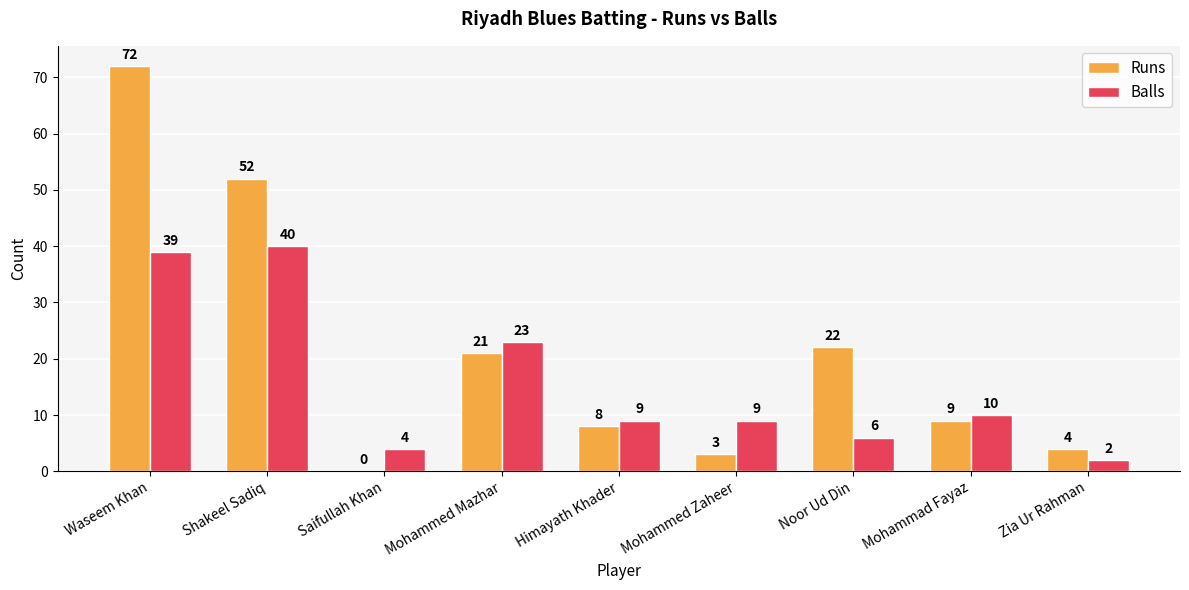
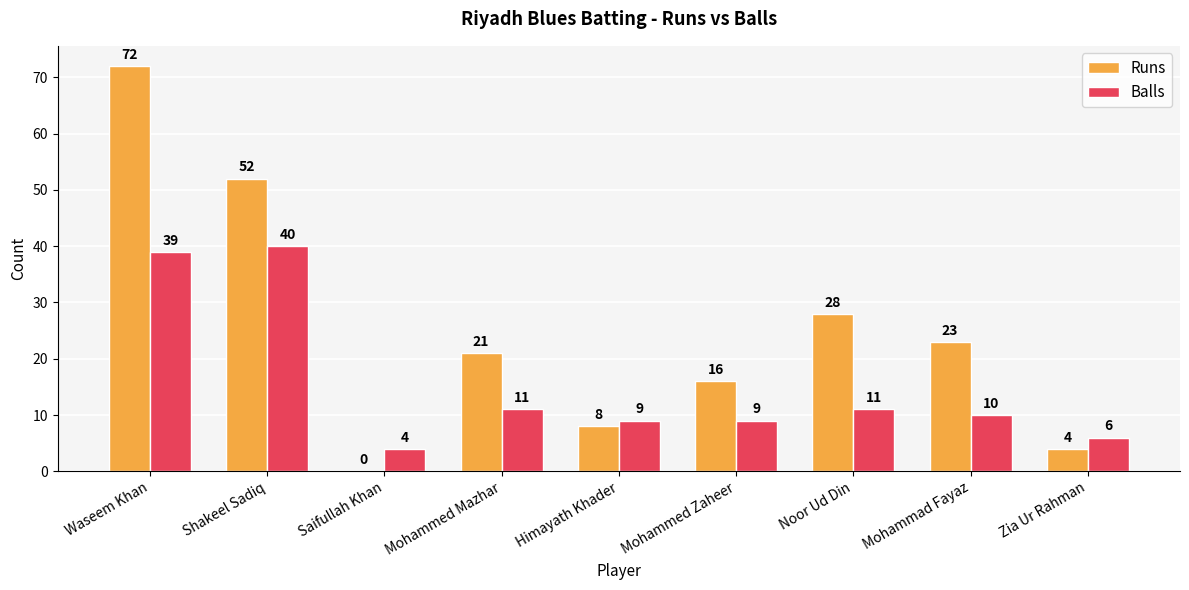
Balls, Mohammed Mazhar: 23 -> 11
Runs, Mohammed Zaheer: 3 -> 16
Runs, Noor Ud Din: 22 -> 28
Balls, Noor Ud Din: 6 -> 11
Runs, Mohammad Fayaz: 9 -> 23
Balls, Zia Ur Rahman: 2 -> 6
